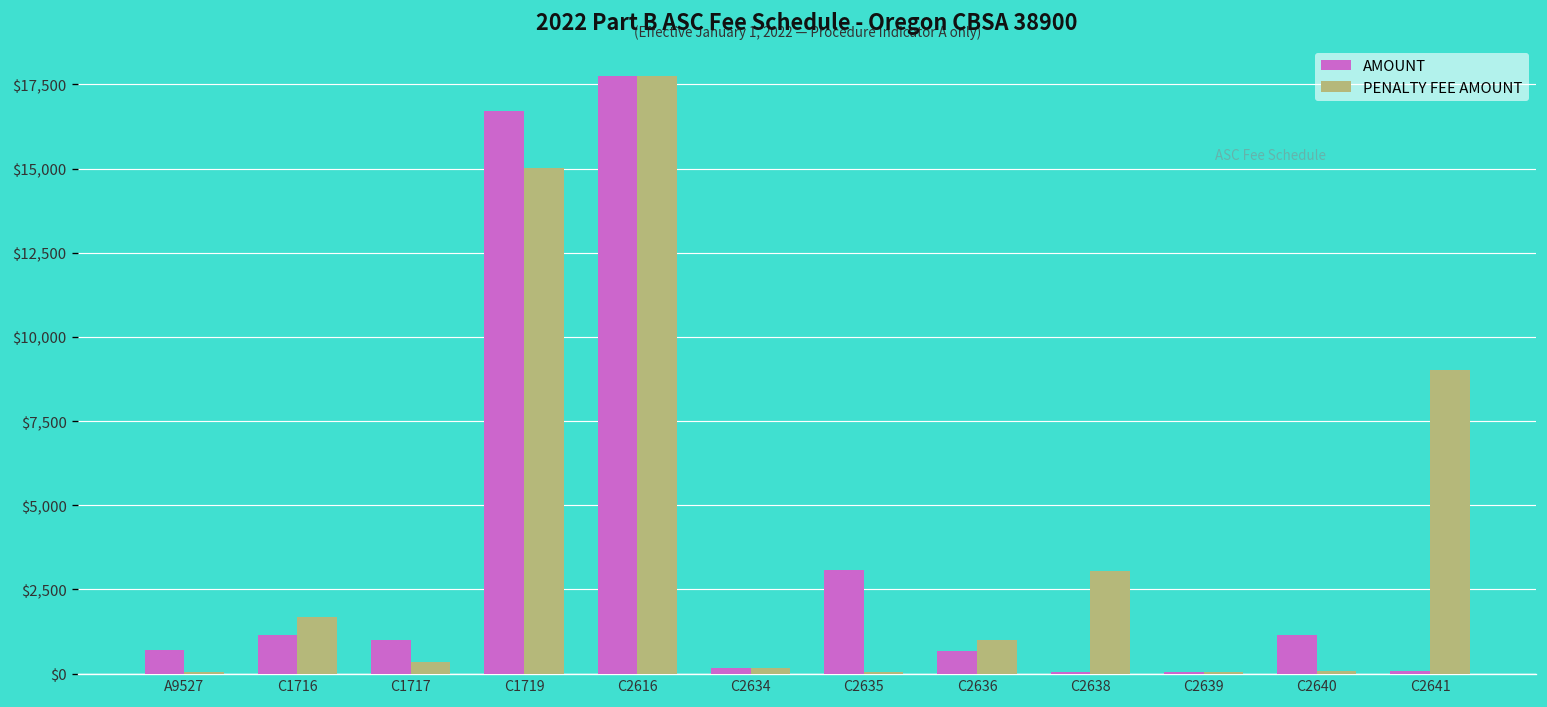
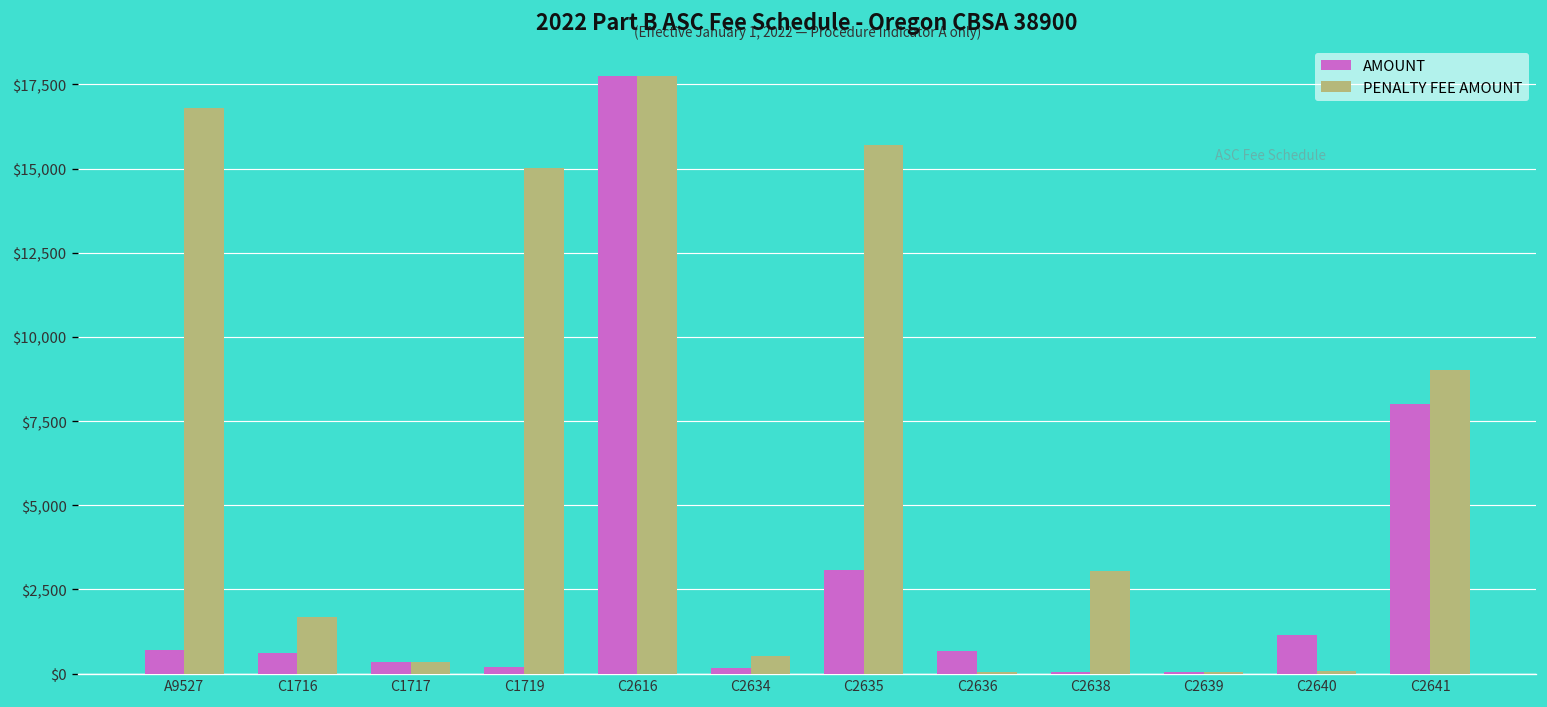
PENALTY FEE AMOUNT, A9527: $0 -> $16,800
AMOUNT, C1716: $1,200 -> $600
AMOUNT, C1717: $1,000 -> $300
AMOUNT, C1719: $16,700 -> $200
PENALTY FEE AMOUNT, C2634: $200 -> $500
PENALTY FEE AMOUNT, C2635: $0 -> $15,700
PENALTY FEE AMOUNT, C2636: $1,000 -> $100
AMOUNT, C2641: $100 -> $8,000
